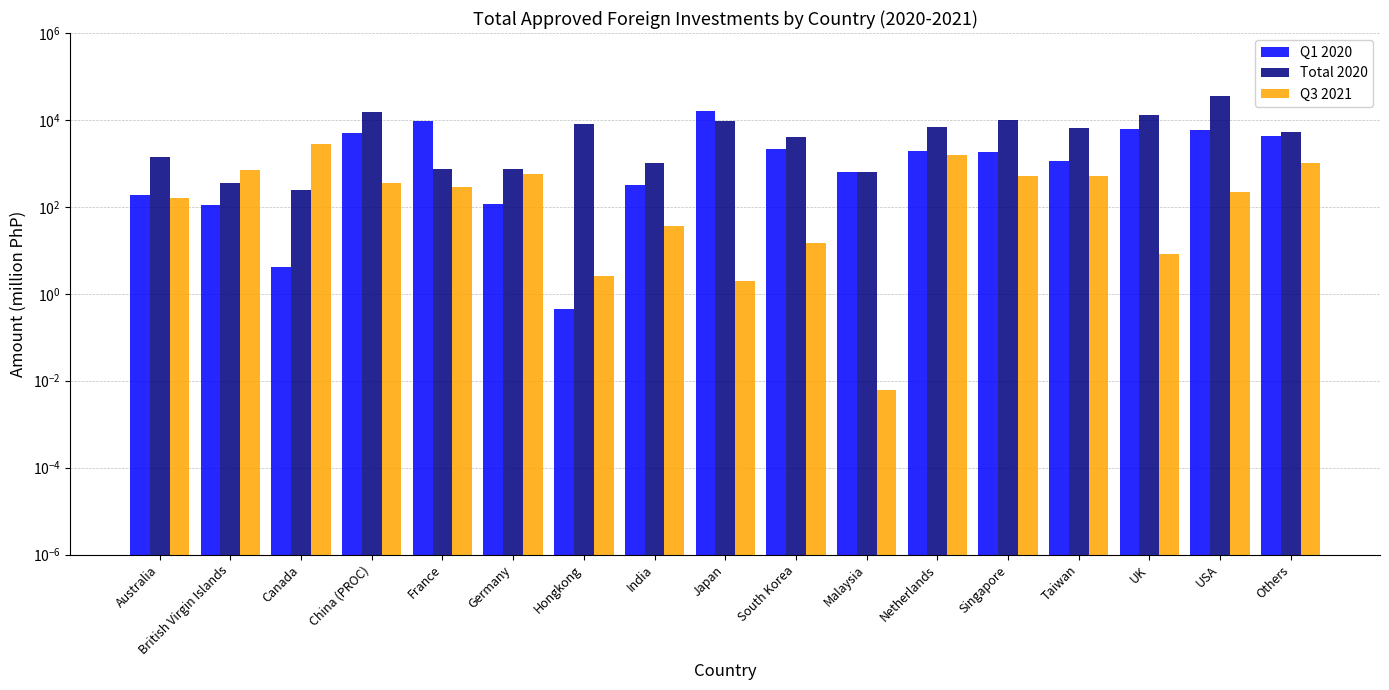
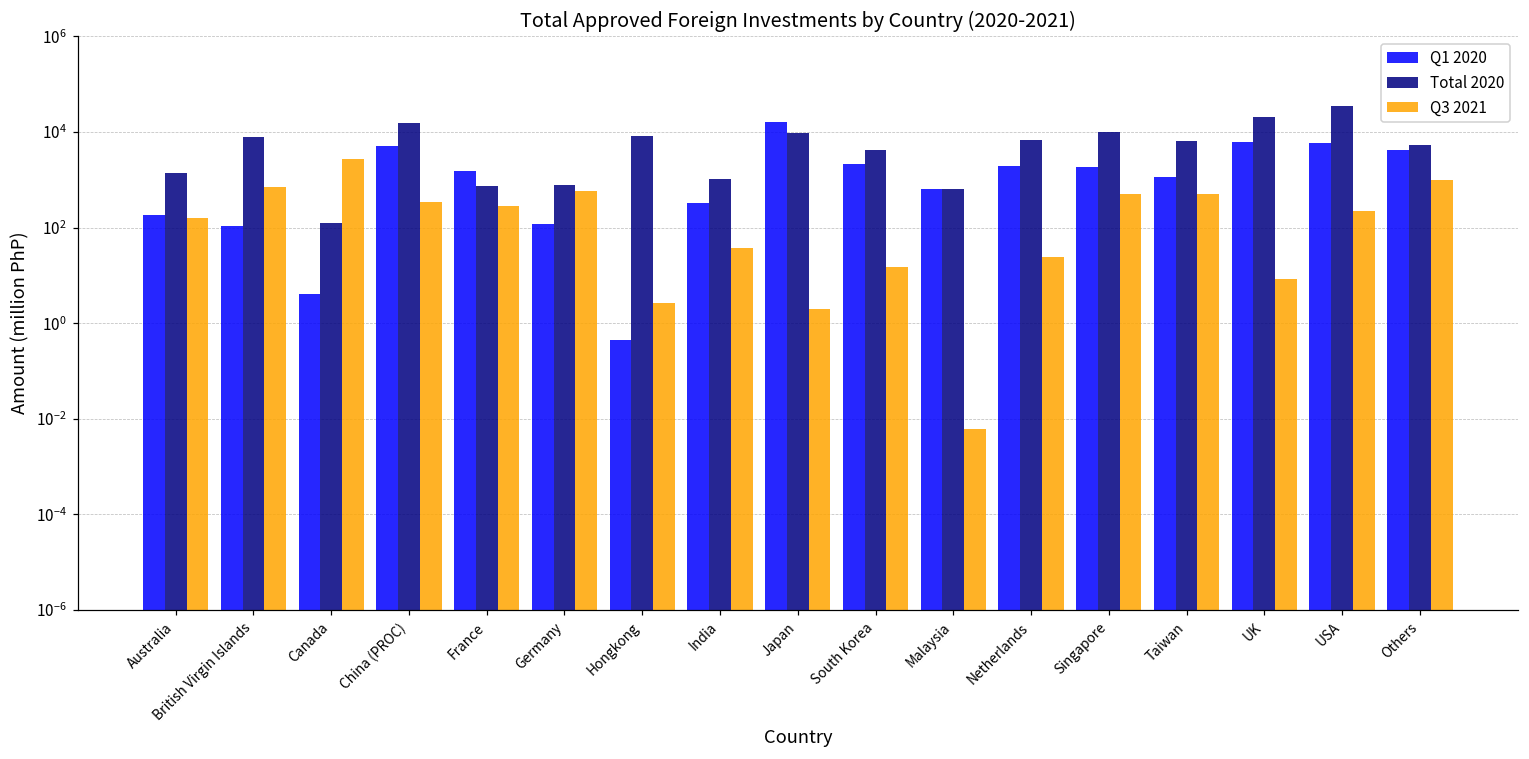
Total 2020, British Virgin Islands: 400 -> 8000
Total 2020, Canada: 200 -> 120
Q1 2020, France: 10000 -> 1500
Q3 2021, Netherlands: 1600 -> 20
Total 2020, UK: 13000 -> 20000
